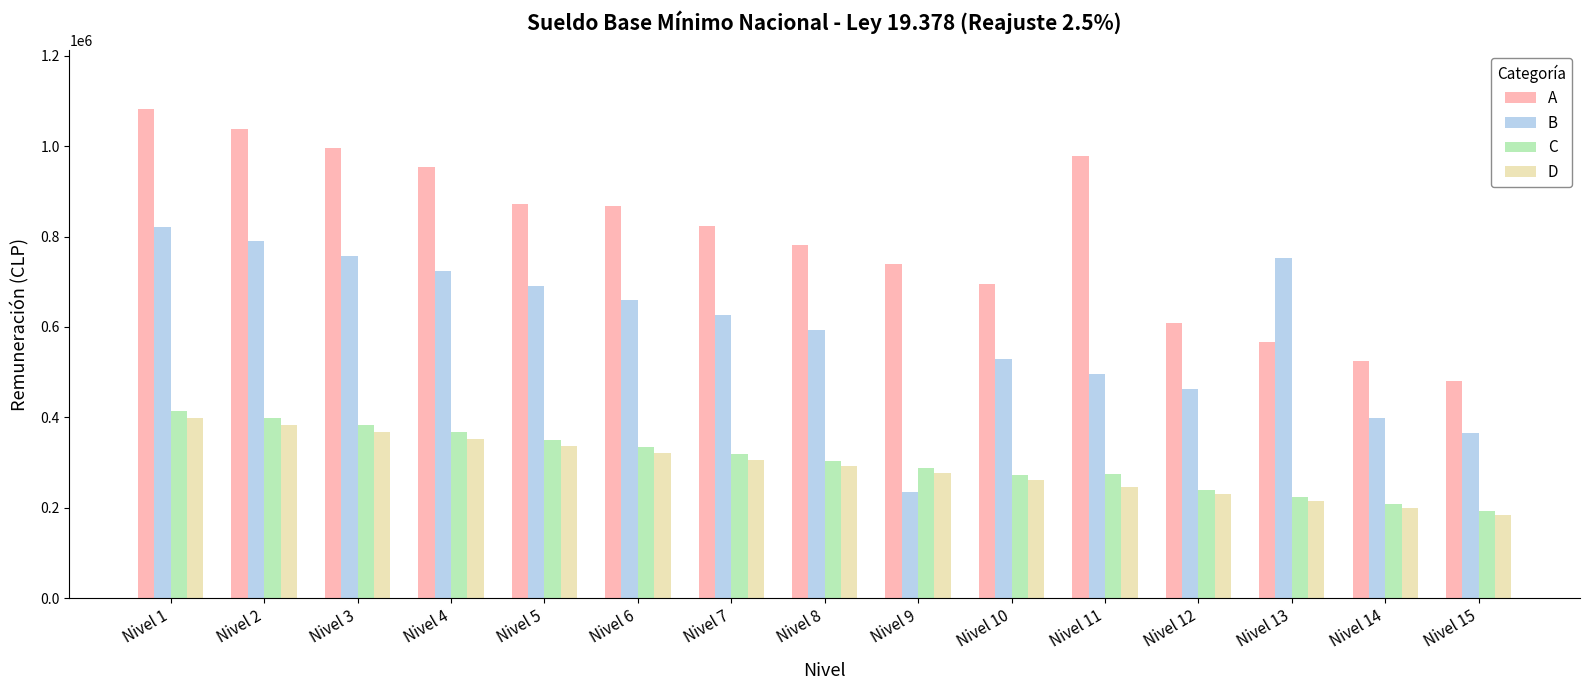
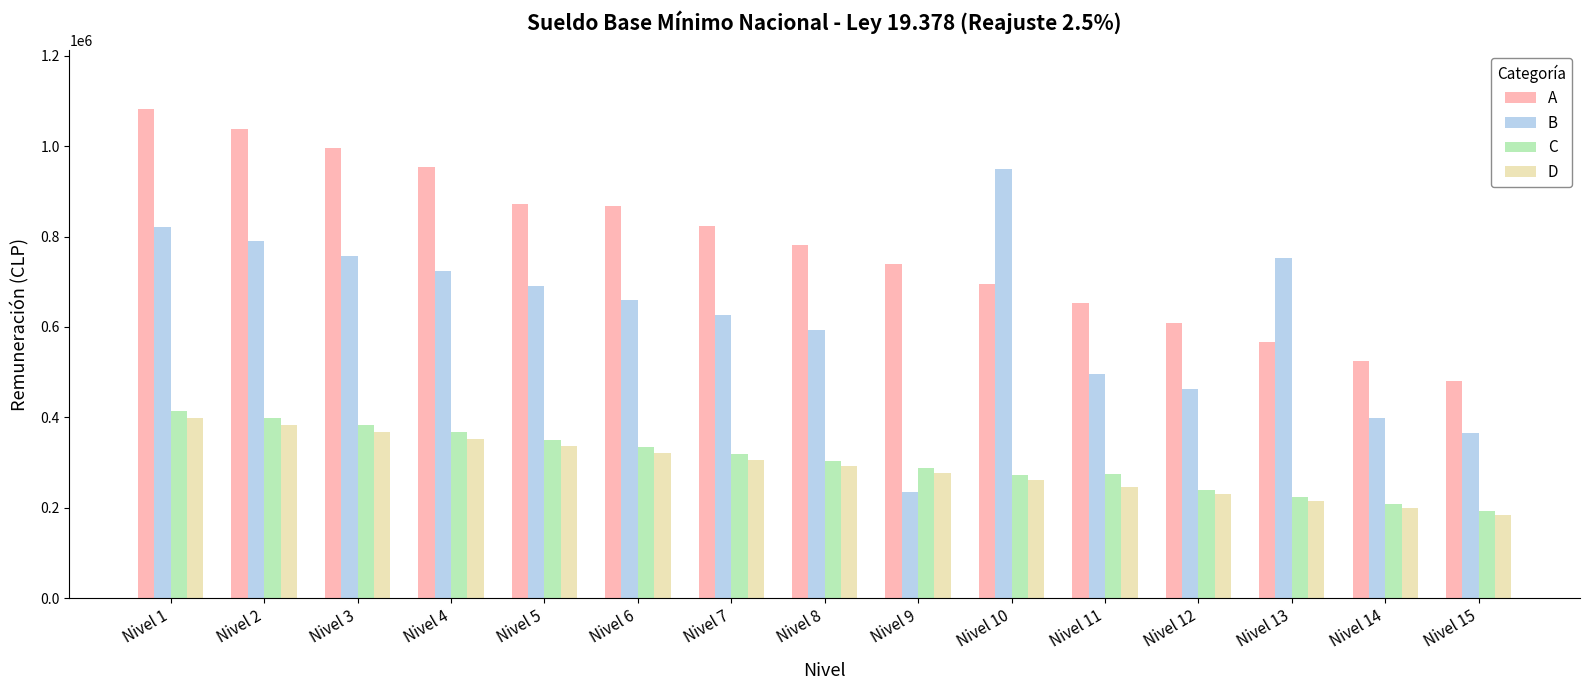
B, Nivel 10: 530000 -> 950000
A, Nivel 11: 980000 -> 650000
